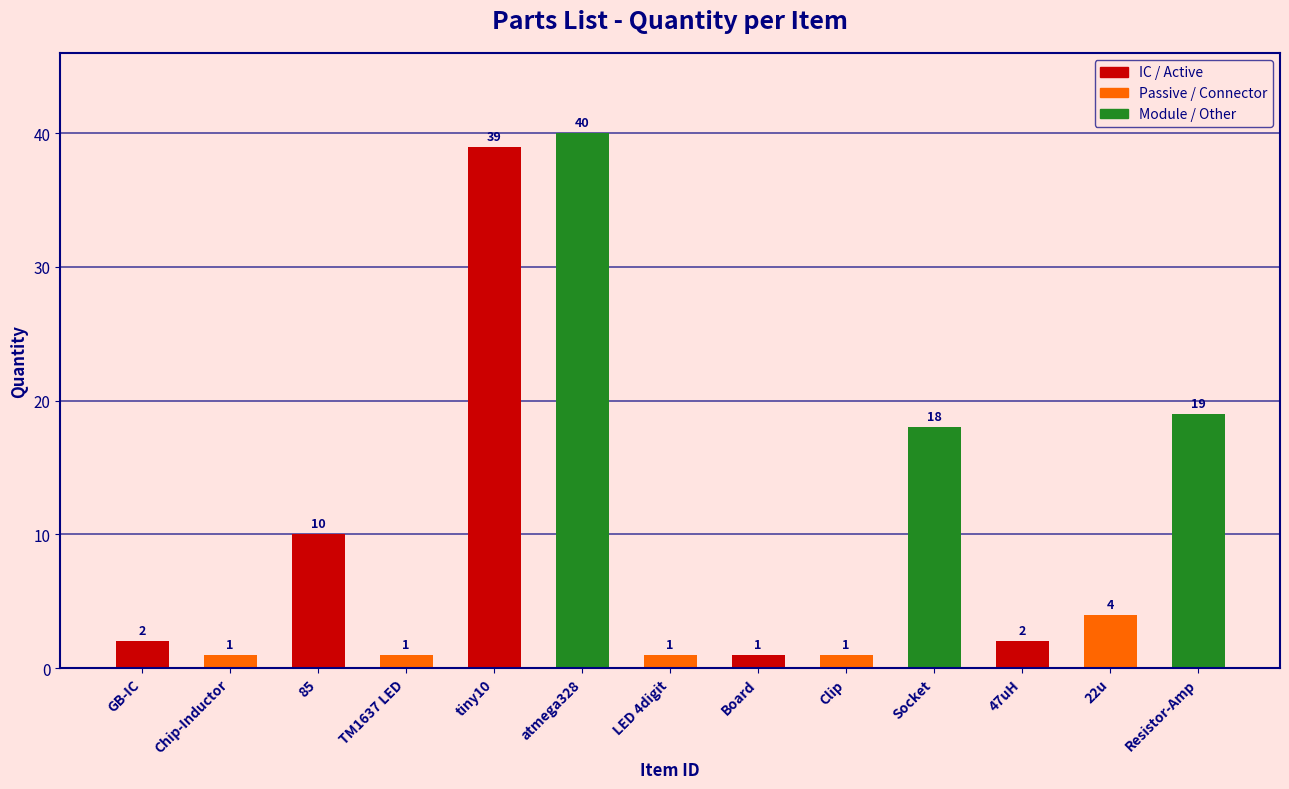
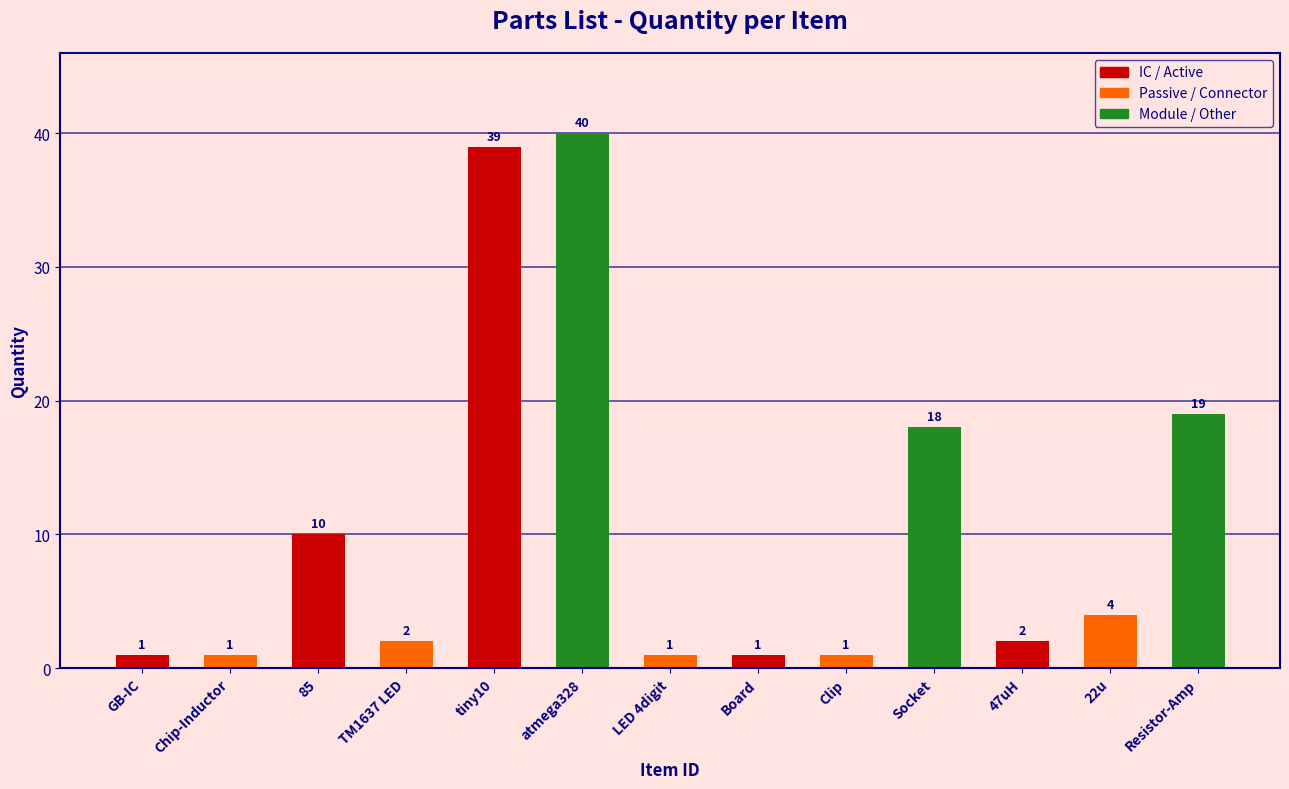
GB-IC: 2 -> 1
TM1637 LED: 1 -> 2
